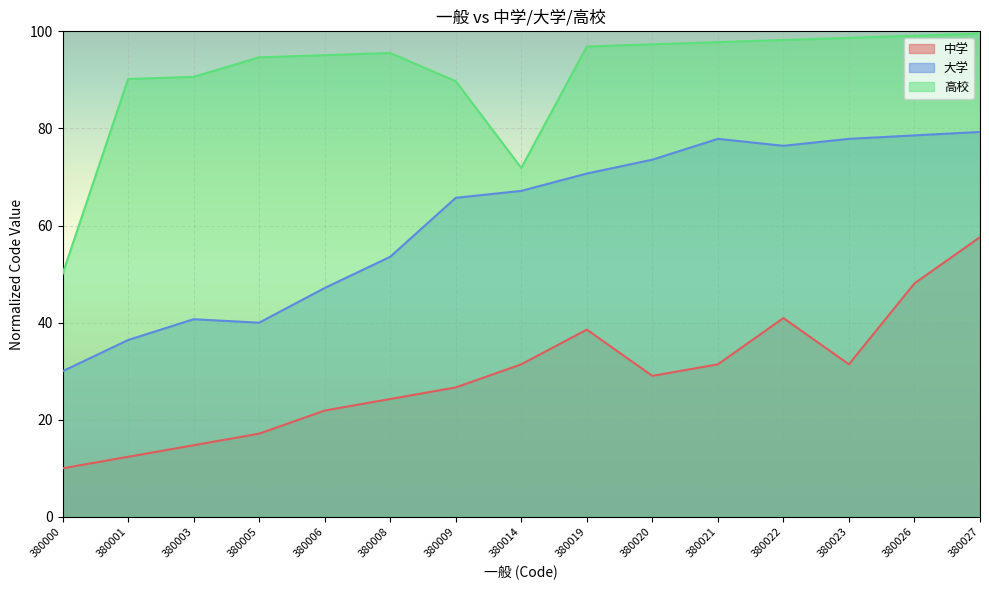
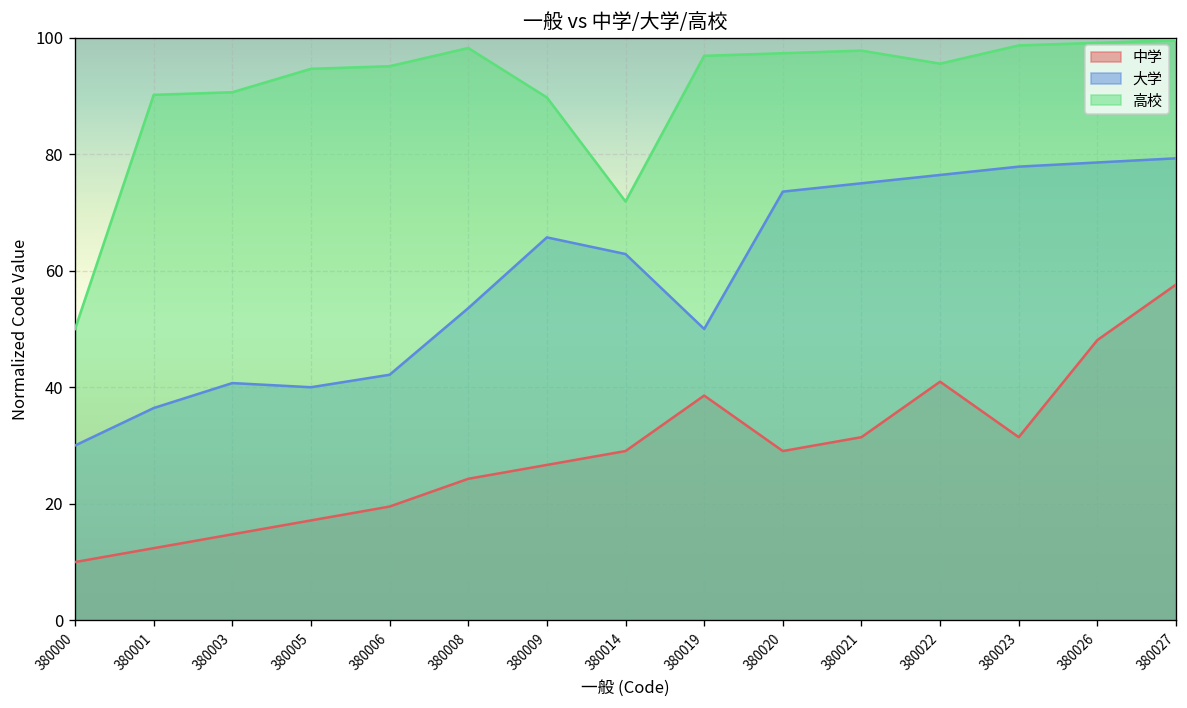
中学, 380006: 22 -> 20
大学, 380006: 47 -> 42
高校, 380008: 96 -> 98
中学, 380014: 31 -> 29
大学, 380014: 67 -> 63
大学, 380019: 71 -> 50
大学, 380021: 78 -> 75
高校, 380022: 98 -> 96
